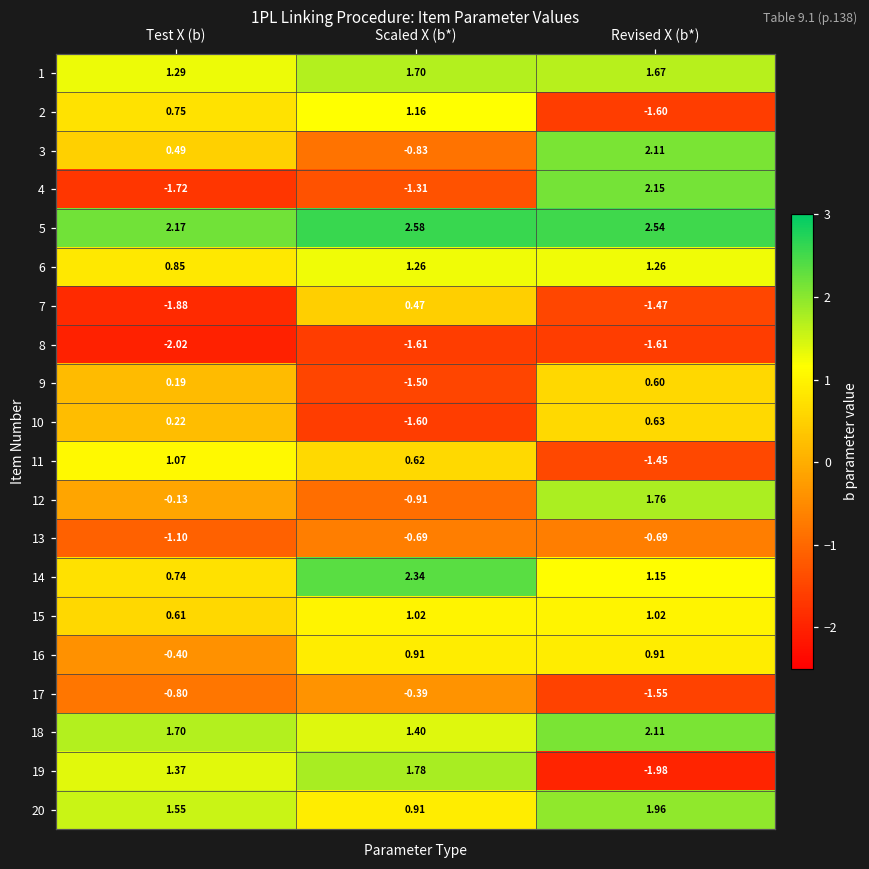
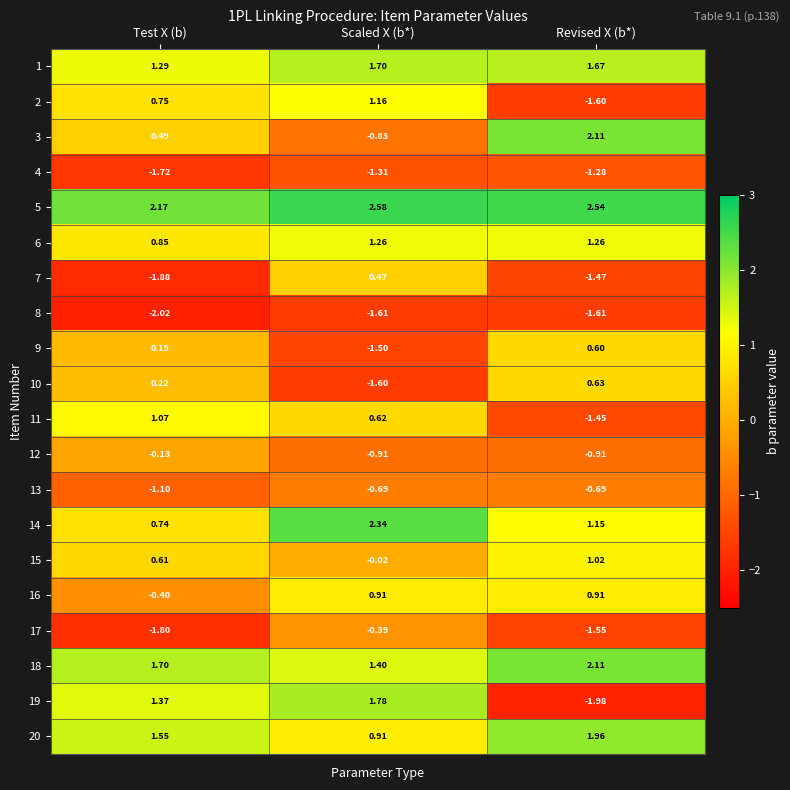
4, Revised X (b*): 2.15 -> -1.28
12, Revised X (b*): 1.76 -> -0.91
15, Scaled X (b*): 1.02 -> -0.02
17, Test X (b): -0.80 -> -1.80
